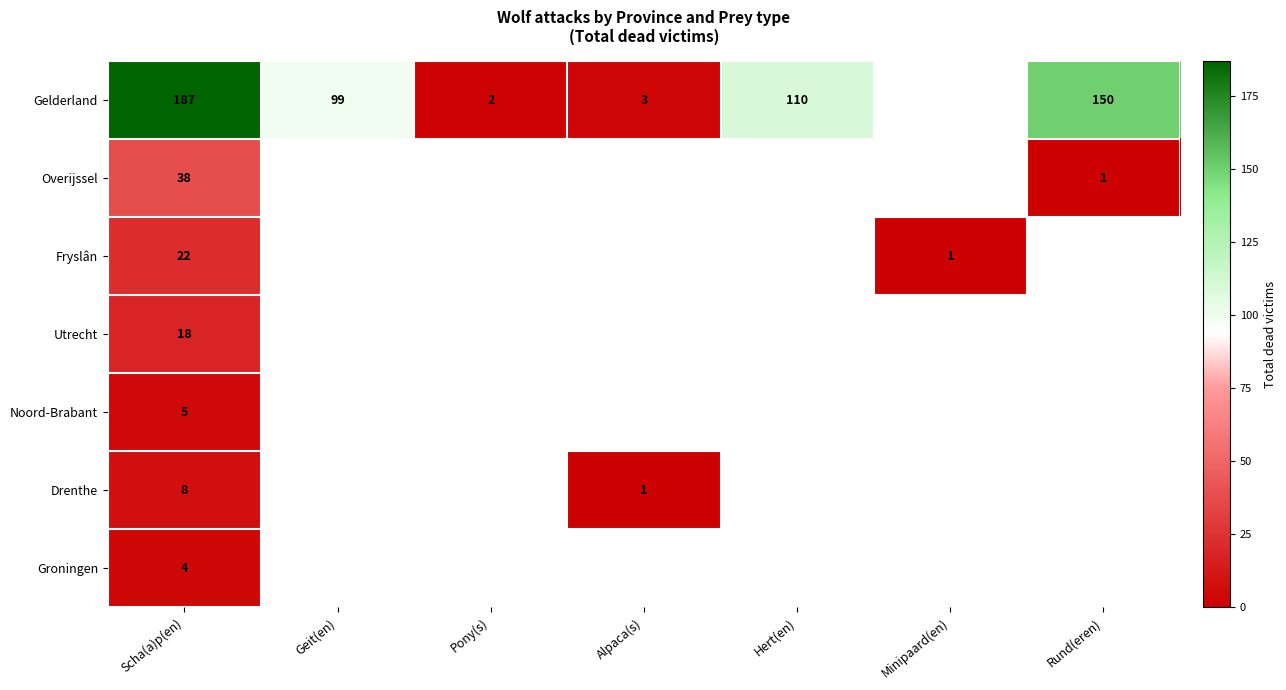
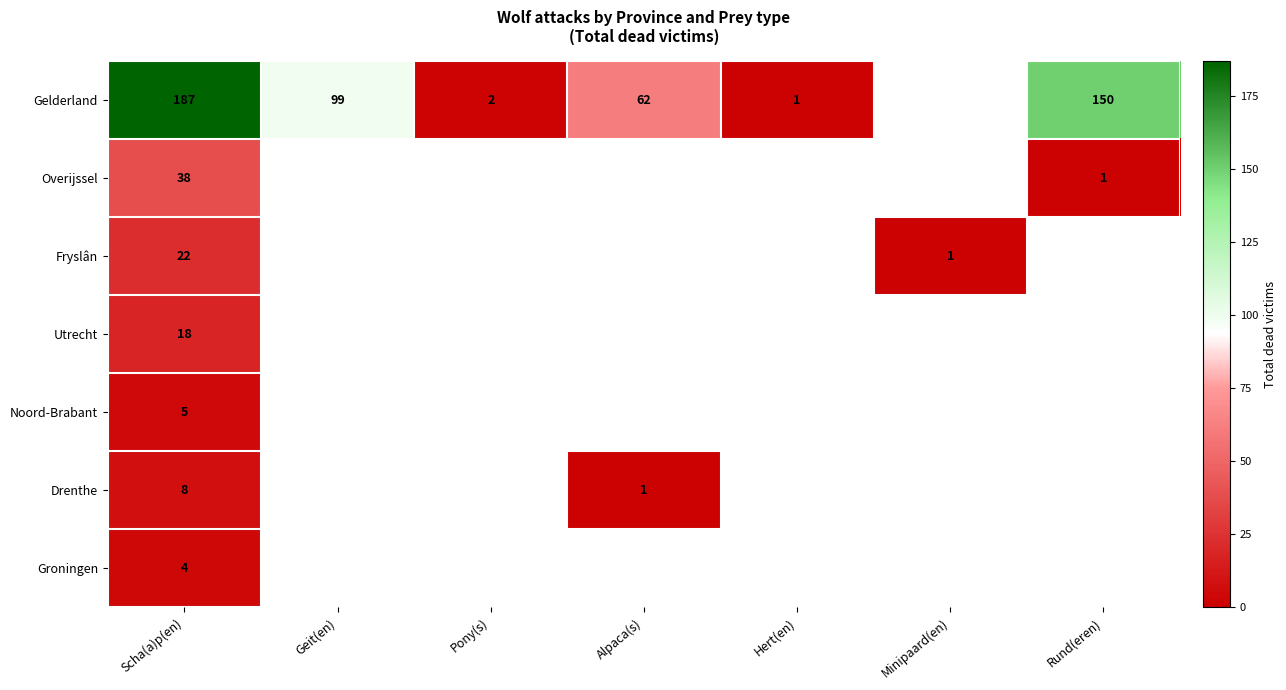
Gelderland, Alpaca(s): 3 -> 62
Gelderland, Hert(en): 110 -> 1
